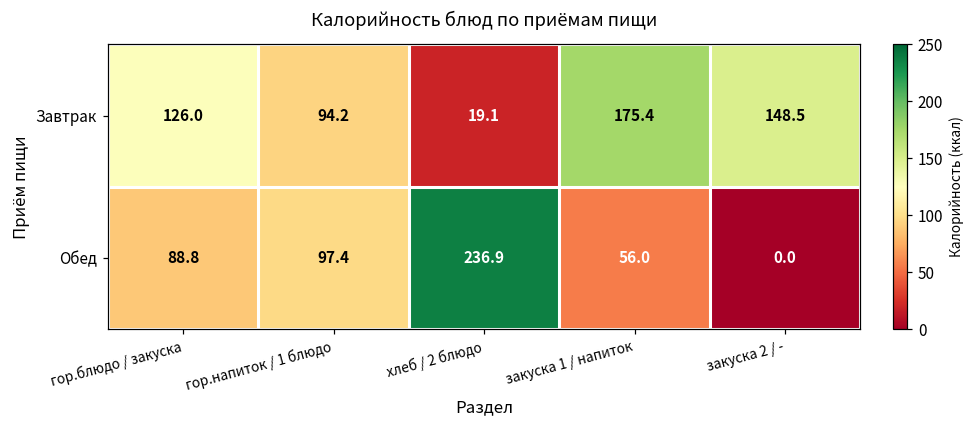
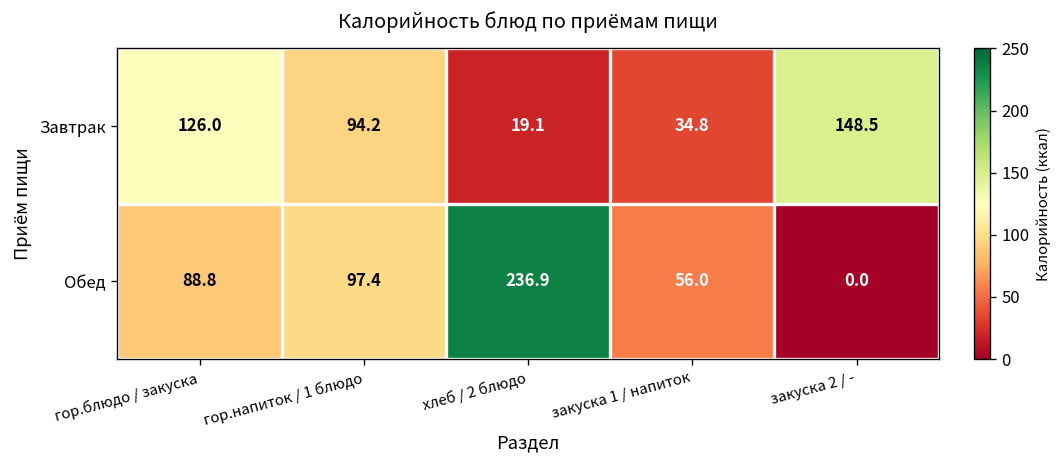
Завтрак, закуска 1 / напиток: 175.4 -> 34.8
